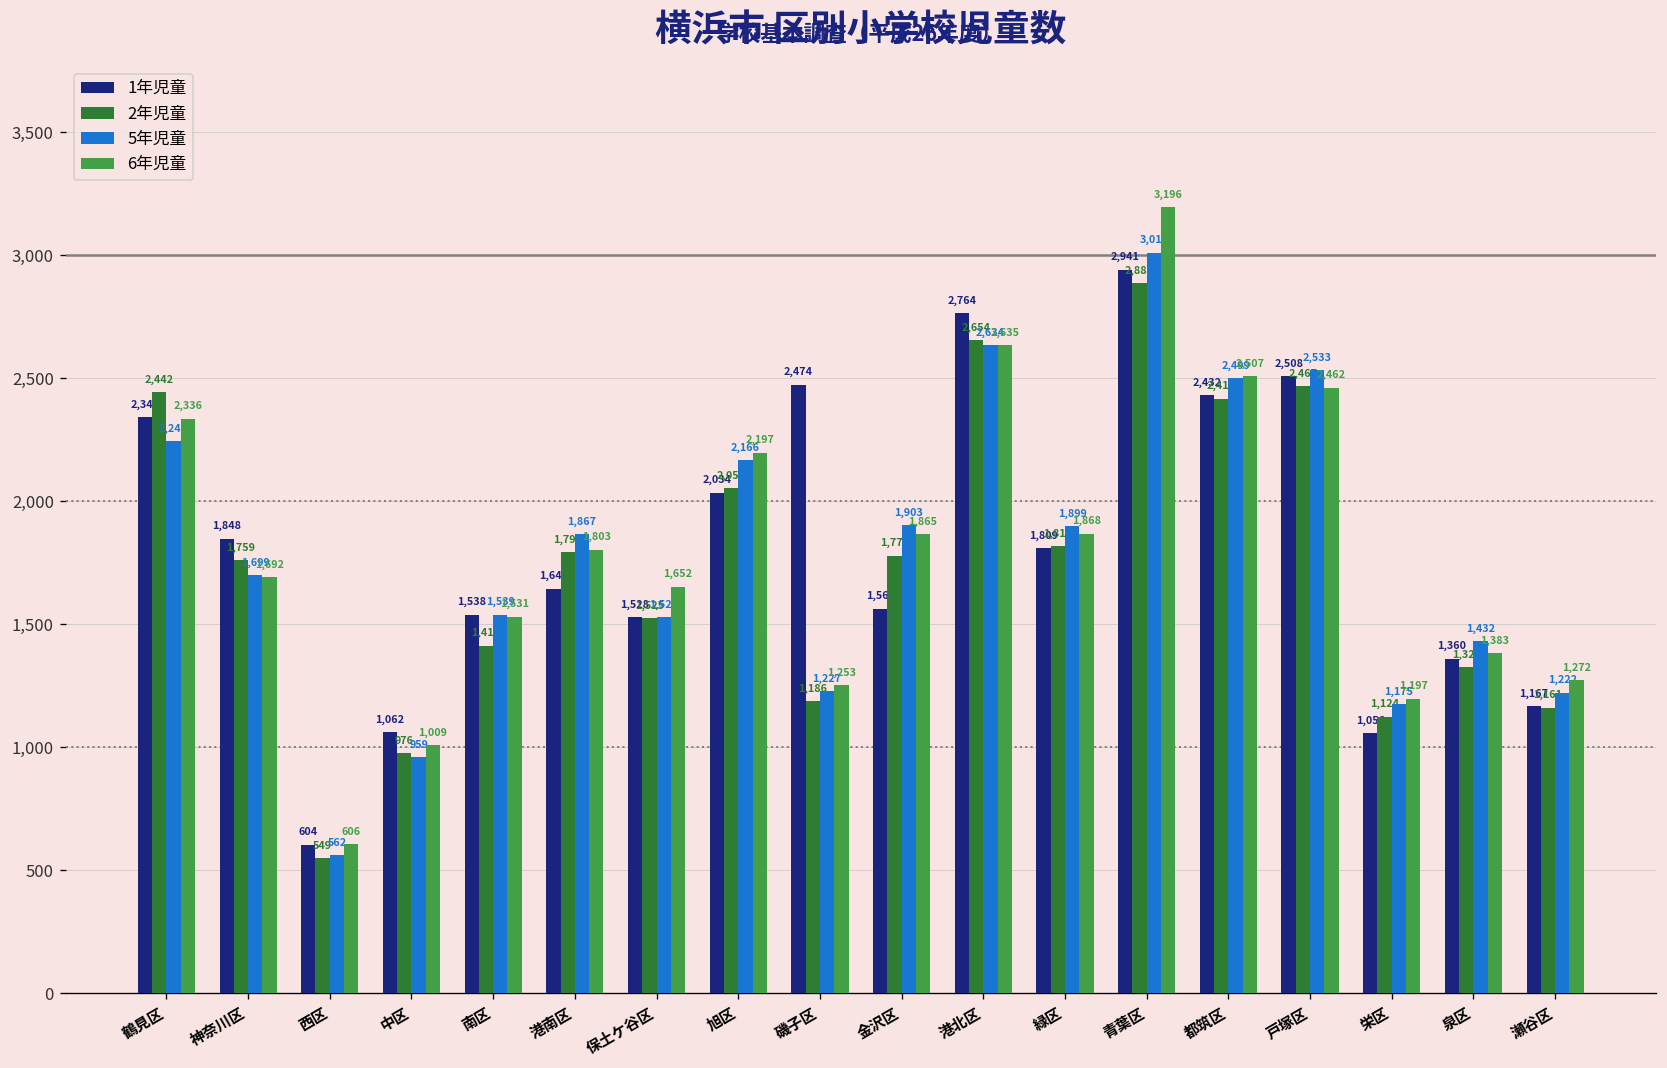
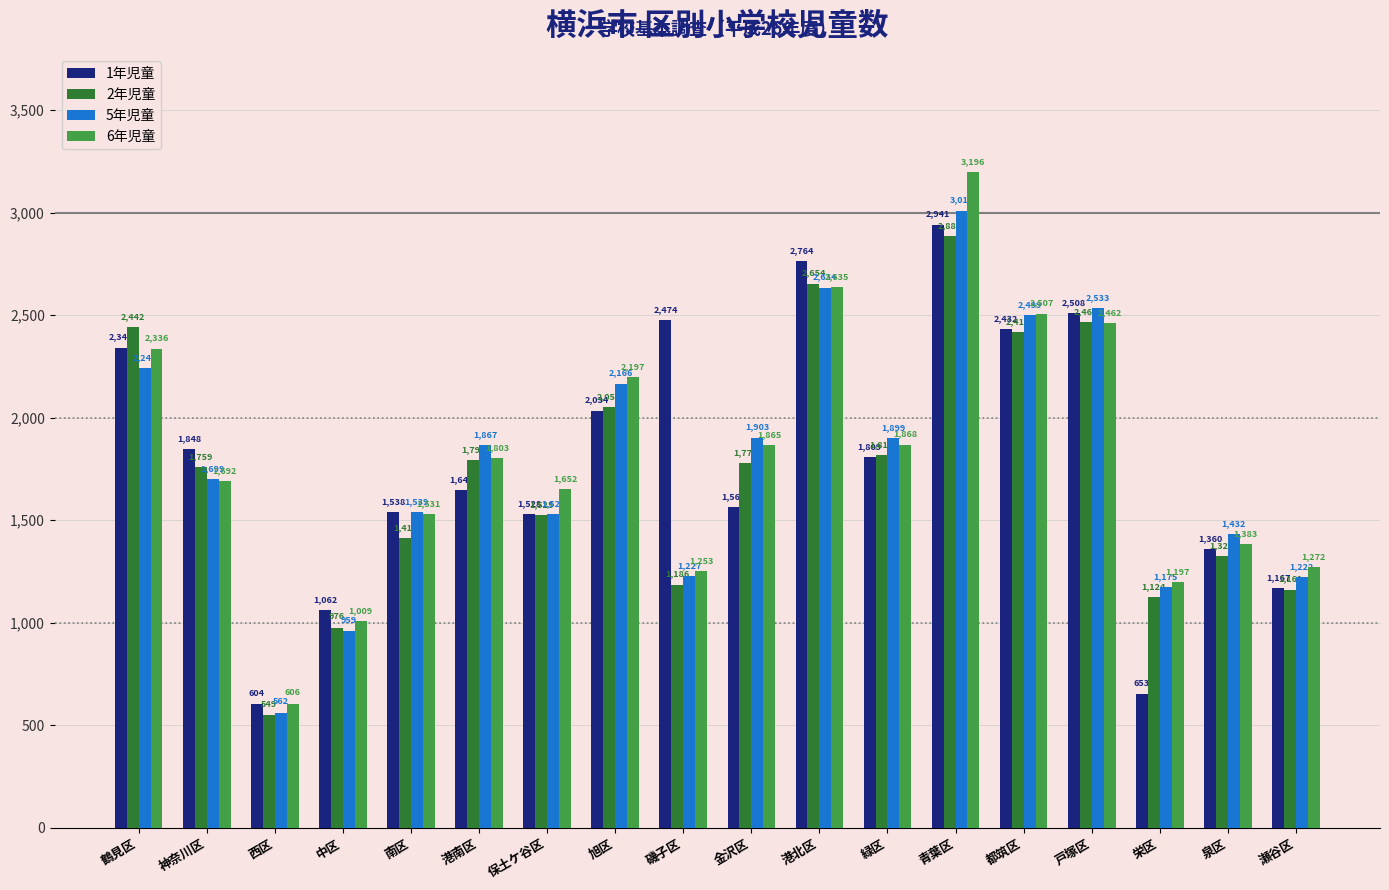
1年児童, 栄区: 1,056 -> 653
